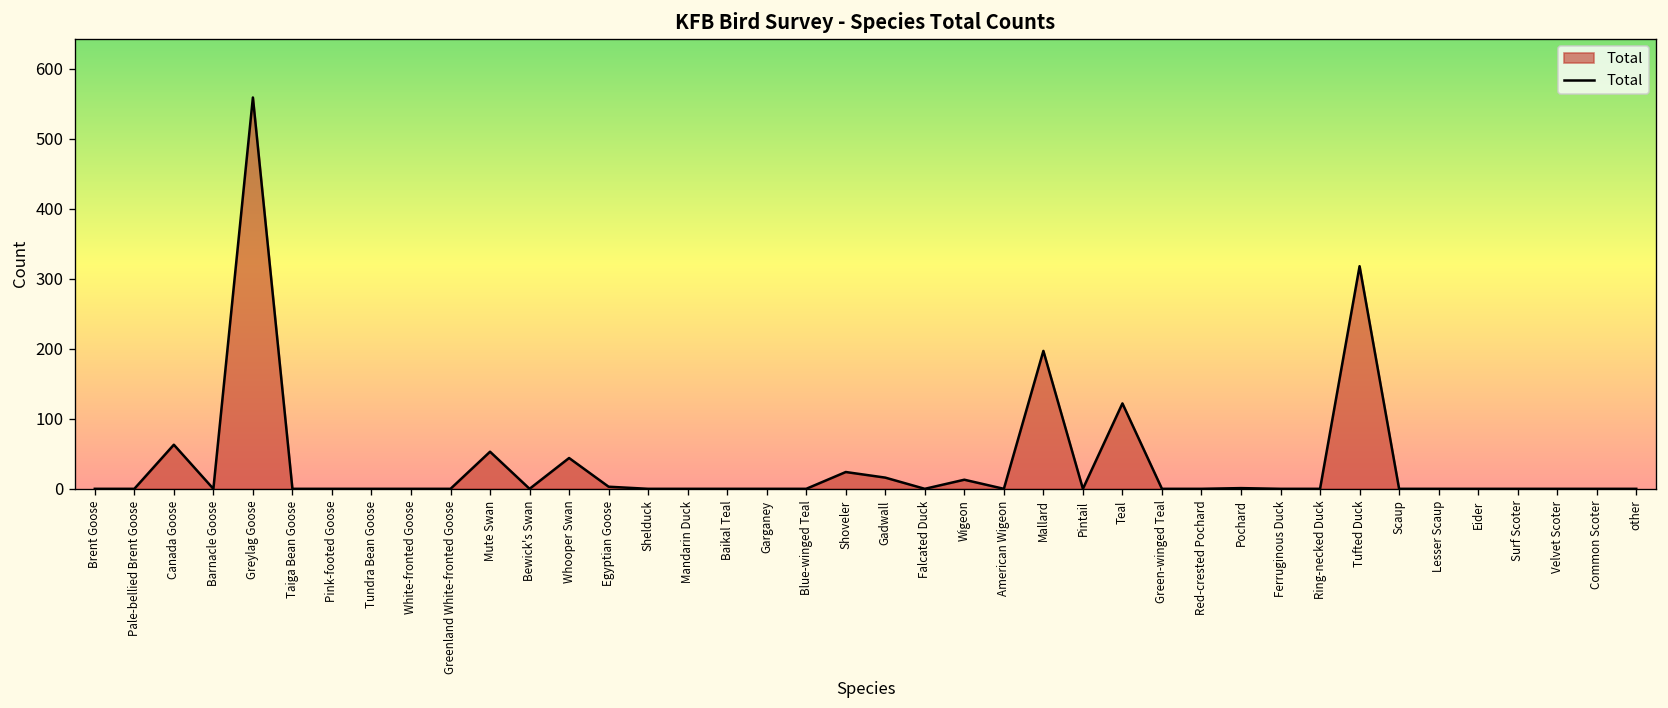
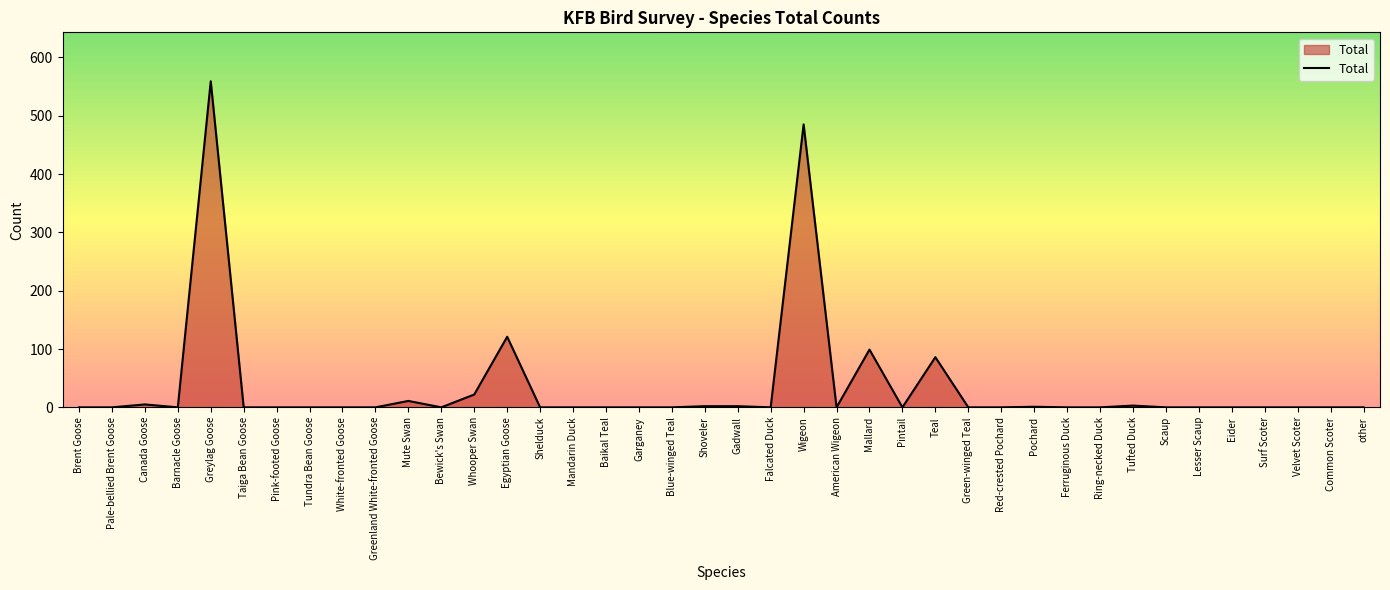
Canada Goose: 60 -> 10
Mute Swan: 50 -> 10
Whooper Swan: 40 -> 20
Egyptian Goose: 0 -> 120
Shoveler: 20 -> 0
Gadwall: 20 -> 0
Wigeon: 10 -> 490
Mallard: 200 -> 100
Teal: 120 -> 90
Tufted Duck: 320 -> 0
